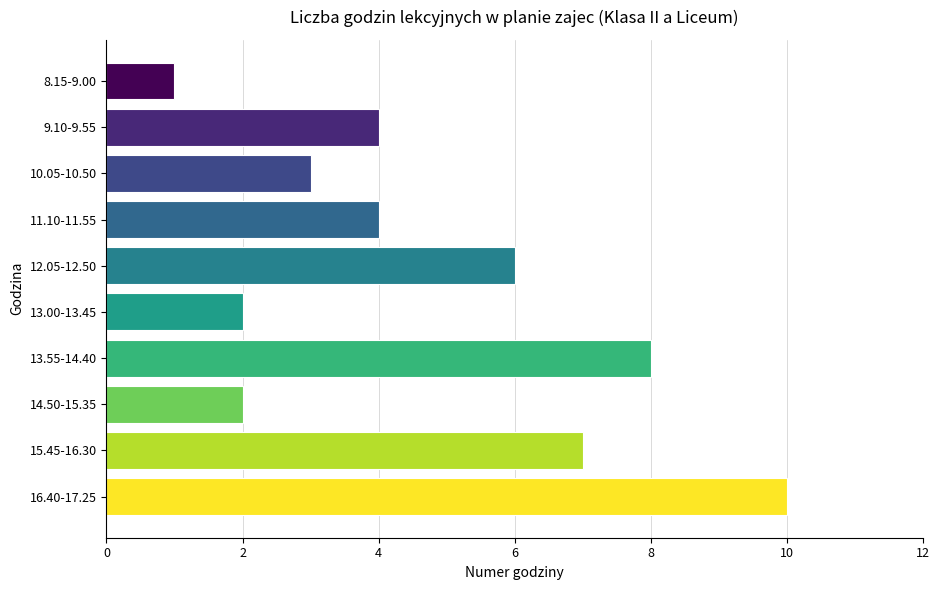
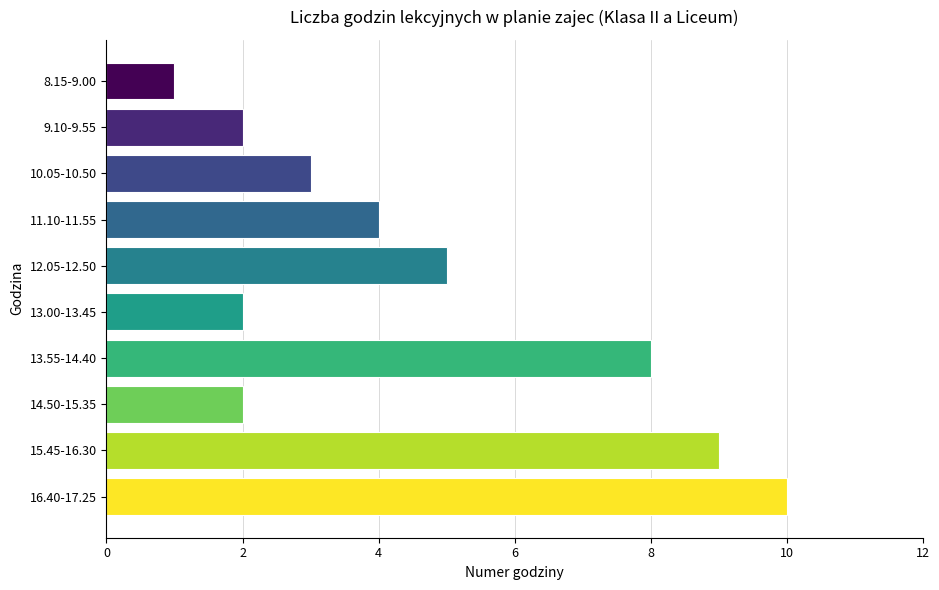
9.10-9.55: 4 -> 2
12.05-12.50: 6 -> 5
15.45-16.30: 7 -> 9
